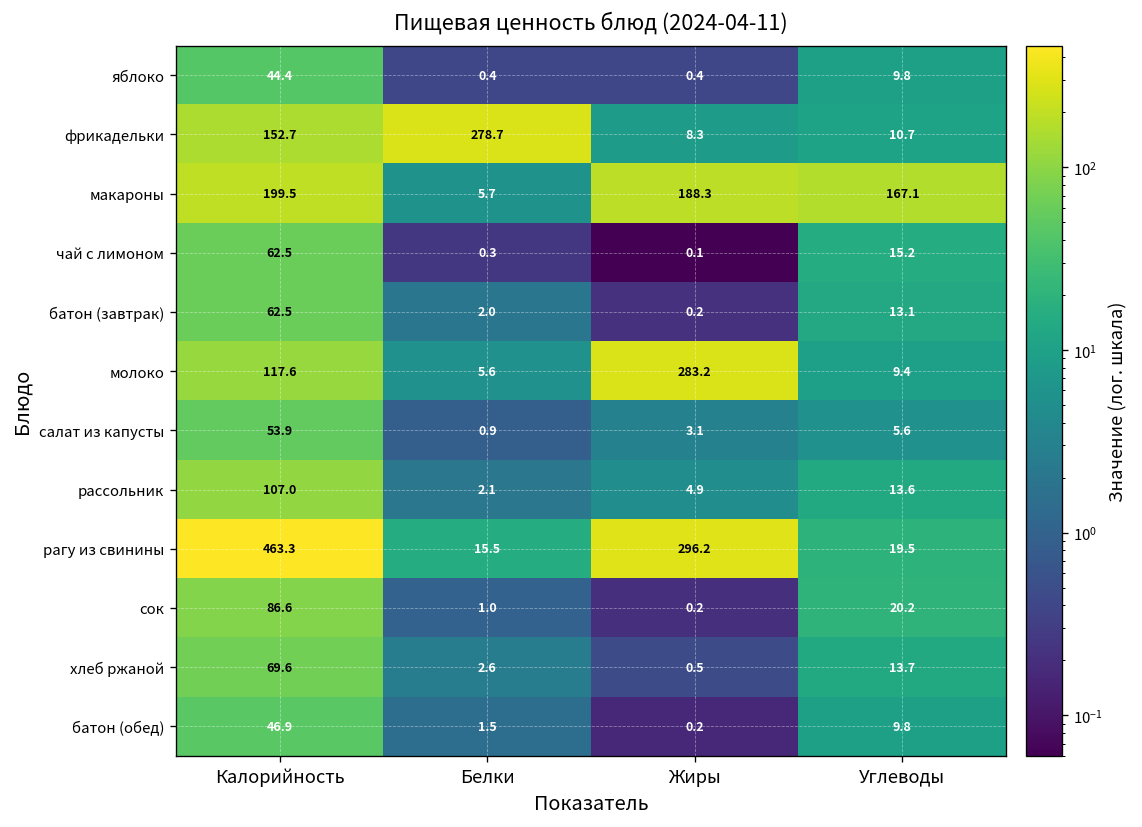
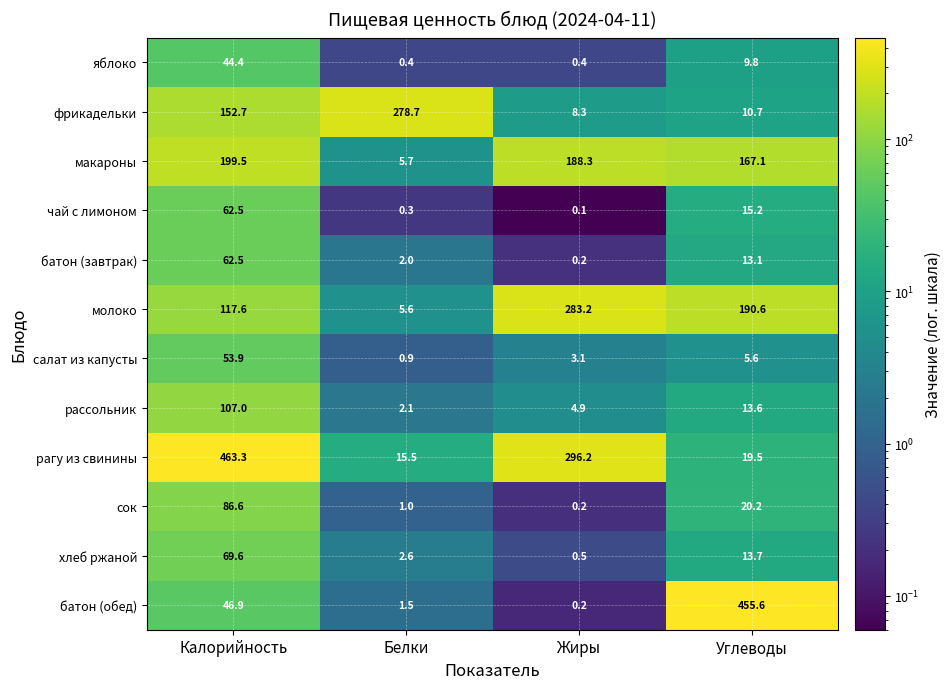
молоко, Углеводы: 9.4 -> 190.6
батон (обед), Углеводы: 9.8 -> 455.6
